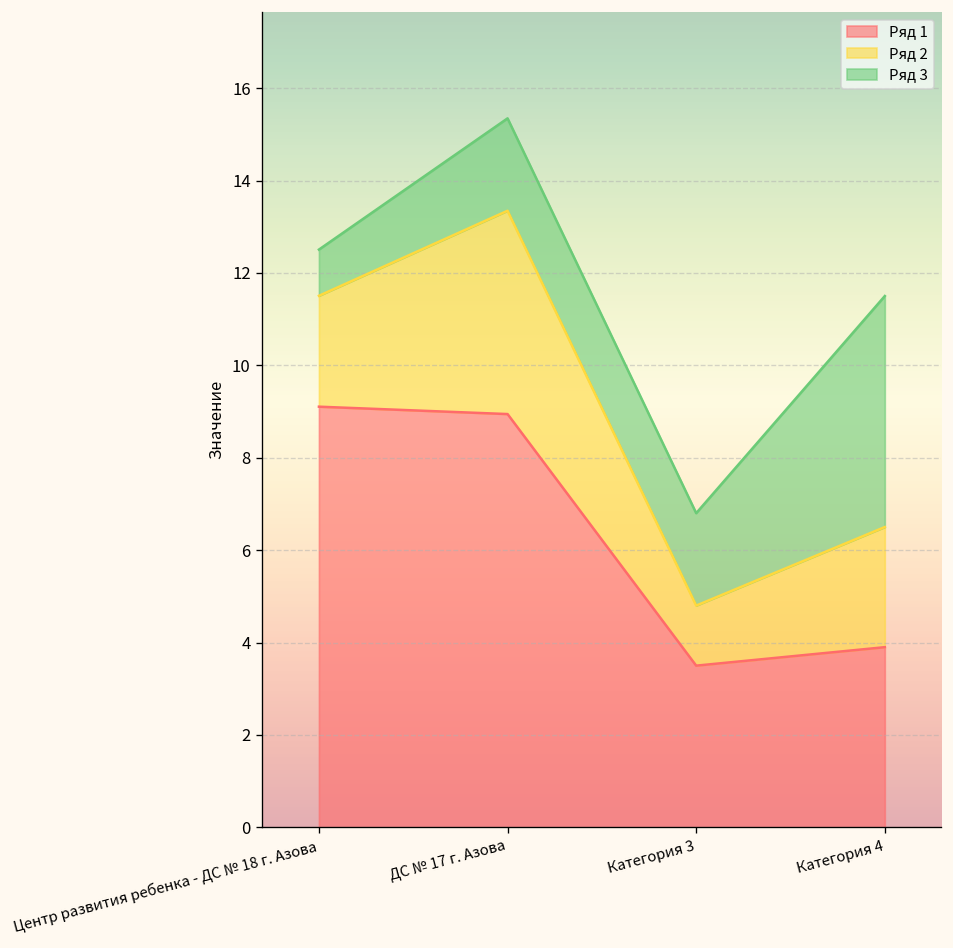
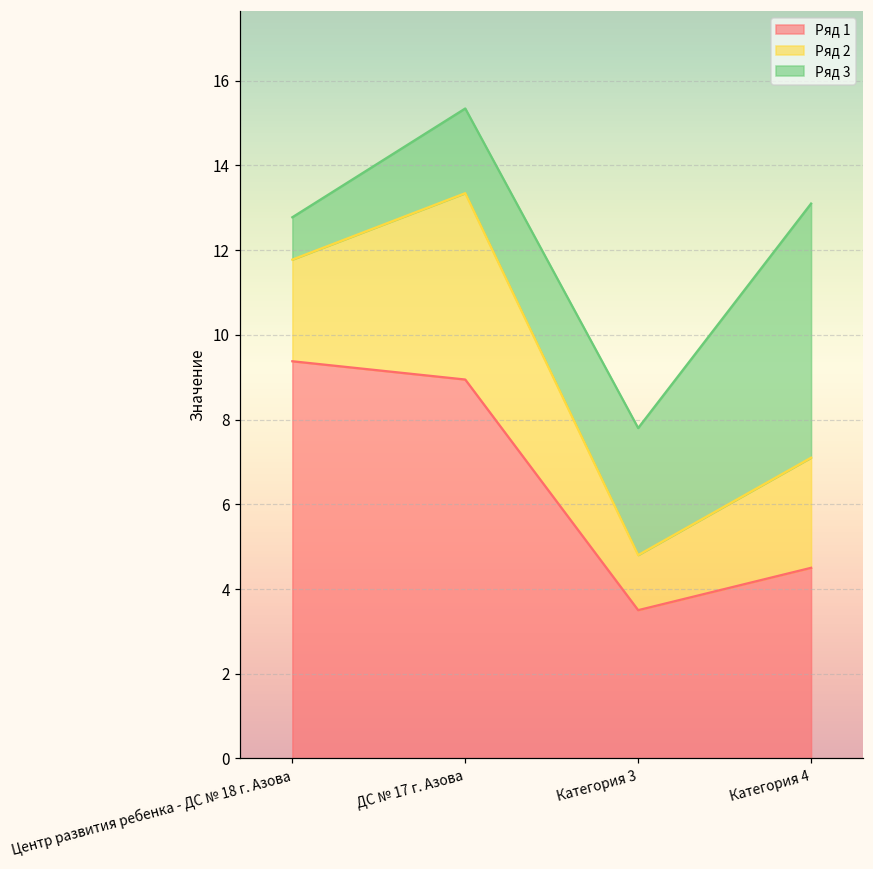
Ряд 1, Центр развития ребенка - ДС № 18 г. Азова: 9.1 -> 9.4
Ряд 3, Категория 3: 2 -> 3
Ряд 1, Категория 4: 3.9 -> 4.5
Ряд 3, Категория 4: 5 -> 6
